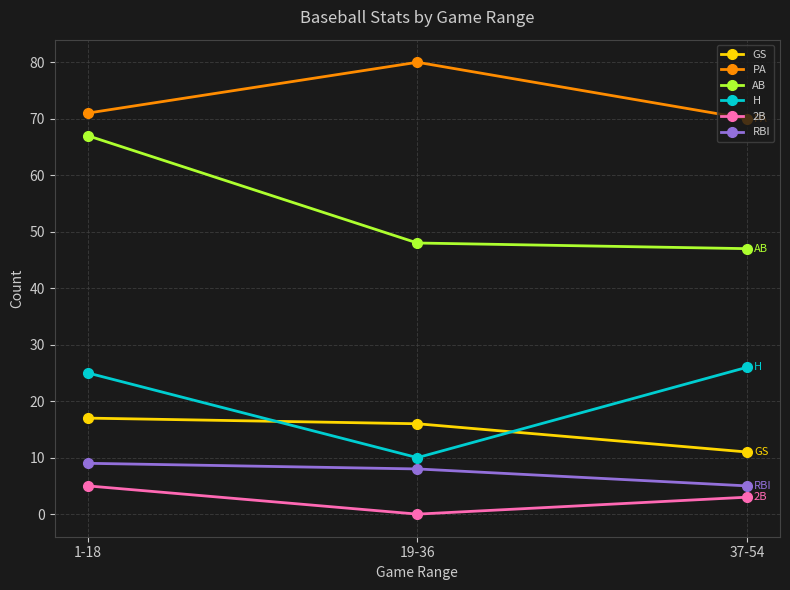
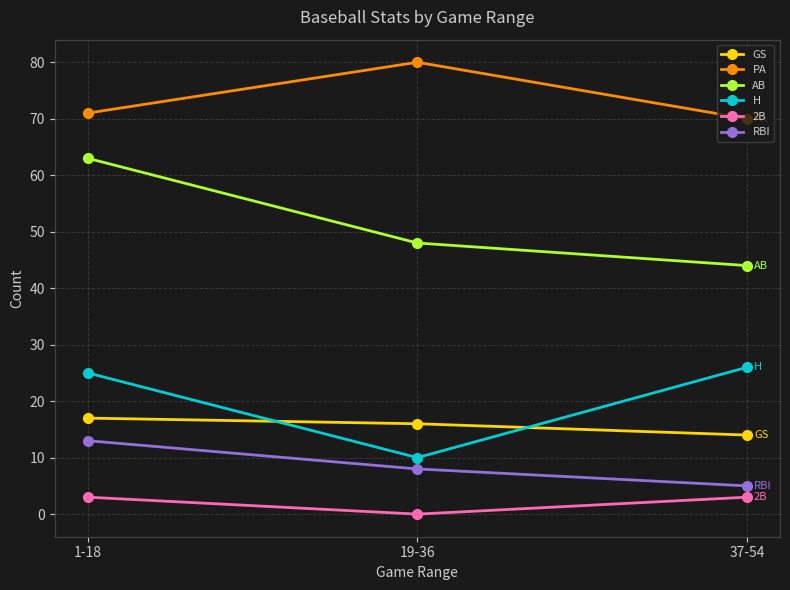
AB, 1-18: 67 -> 63
2B, 1-18: 5 -> 3
RBI, 1-18: 9 -> 13
GS, 37-54: 11 -> 14
AB, 37-54: 47 -> 44
